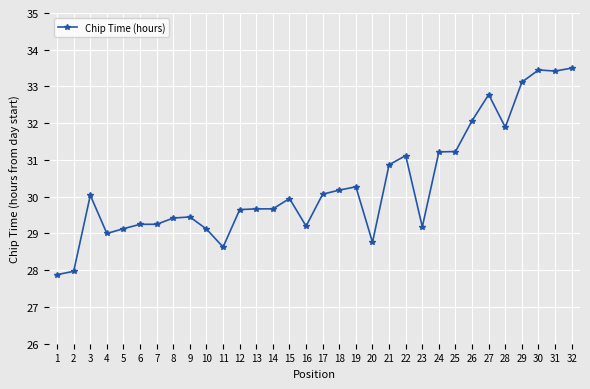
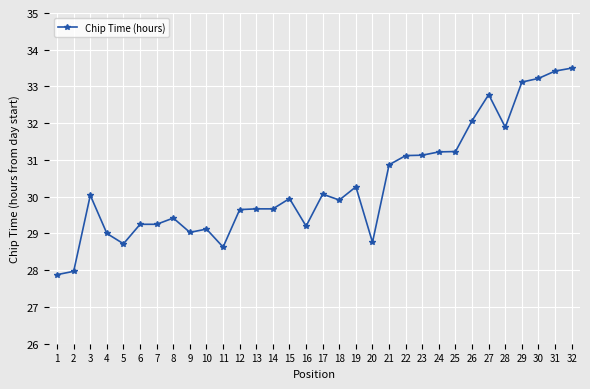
5: 29.1 -> 28.7
9: 29.5 -> 29.0
18: 30.2 -> 29.9
23: 29.2 -> 31.1
30: 33.5 -> 33.2
